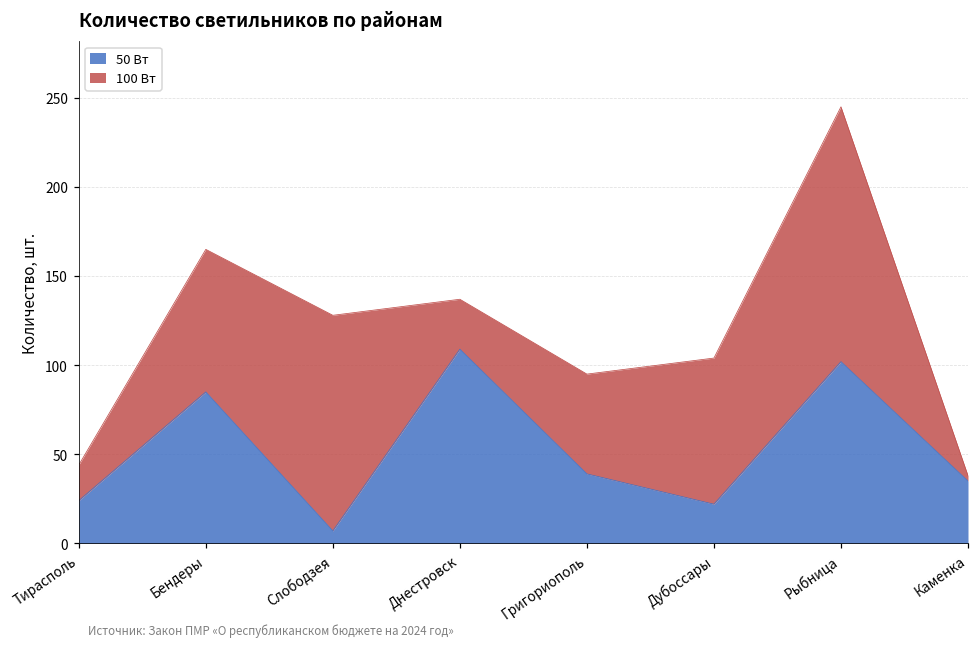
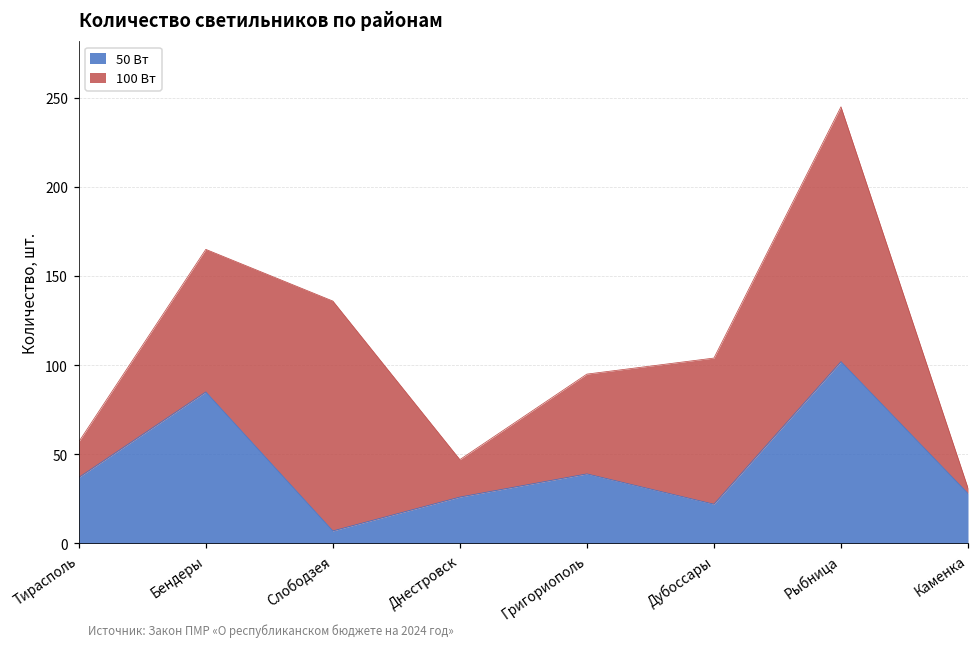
50 Вт, Тирасполь: 24 -> 37
100 Вт, Слободзея: 121 -> 129
50 Вт, Днестровск: 109 -> 26
100 Вт, Днестровск: 28 -> 21
50 Вт, Каменка: 35 -> 28
